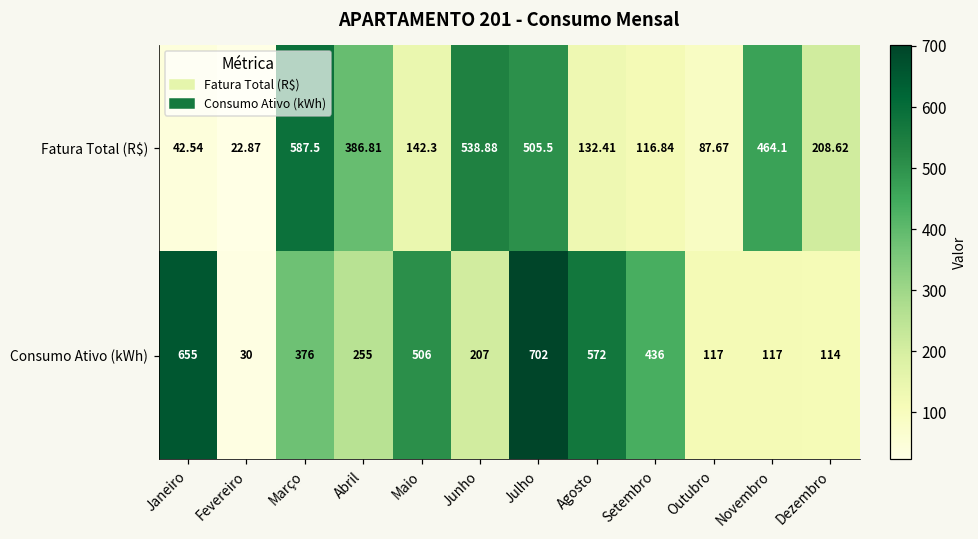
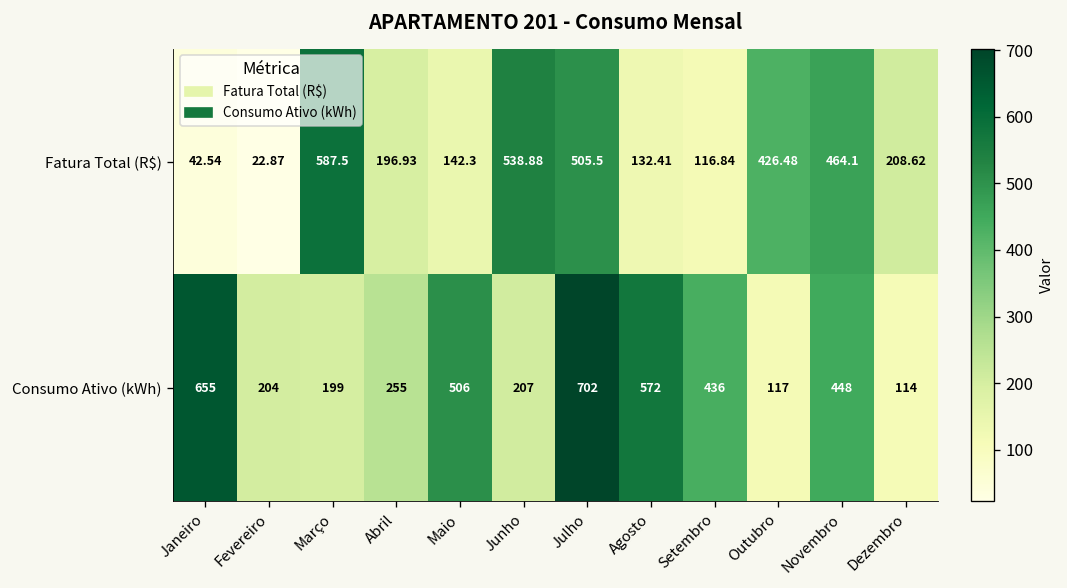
Fatura Total (R$), Abril: 386.81 -> 196.93
Fatura Total (R$), Outubro: 87.67 -> 426.48
Consumo Ativo (kWh), Fevereiro: 30 -> 204
Consumo Ativo (kWh), Março: 376 -> 199
Consumo Ativo (kWh), Novembro: 117 -> 448
